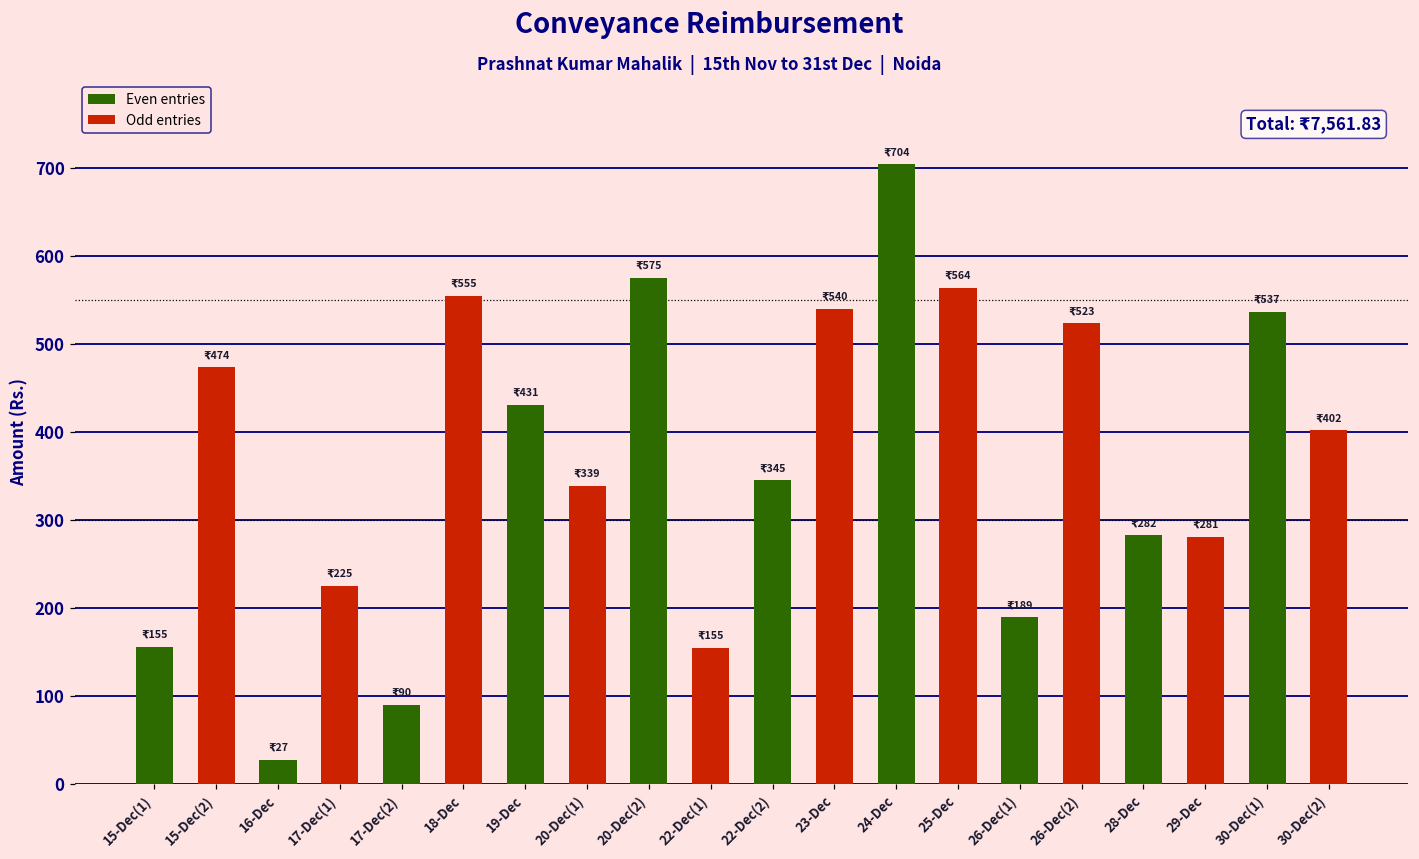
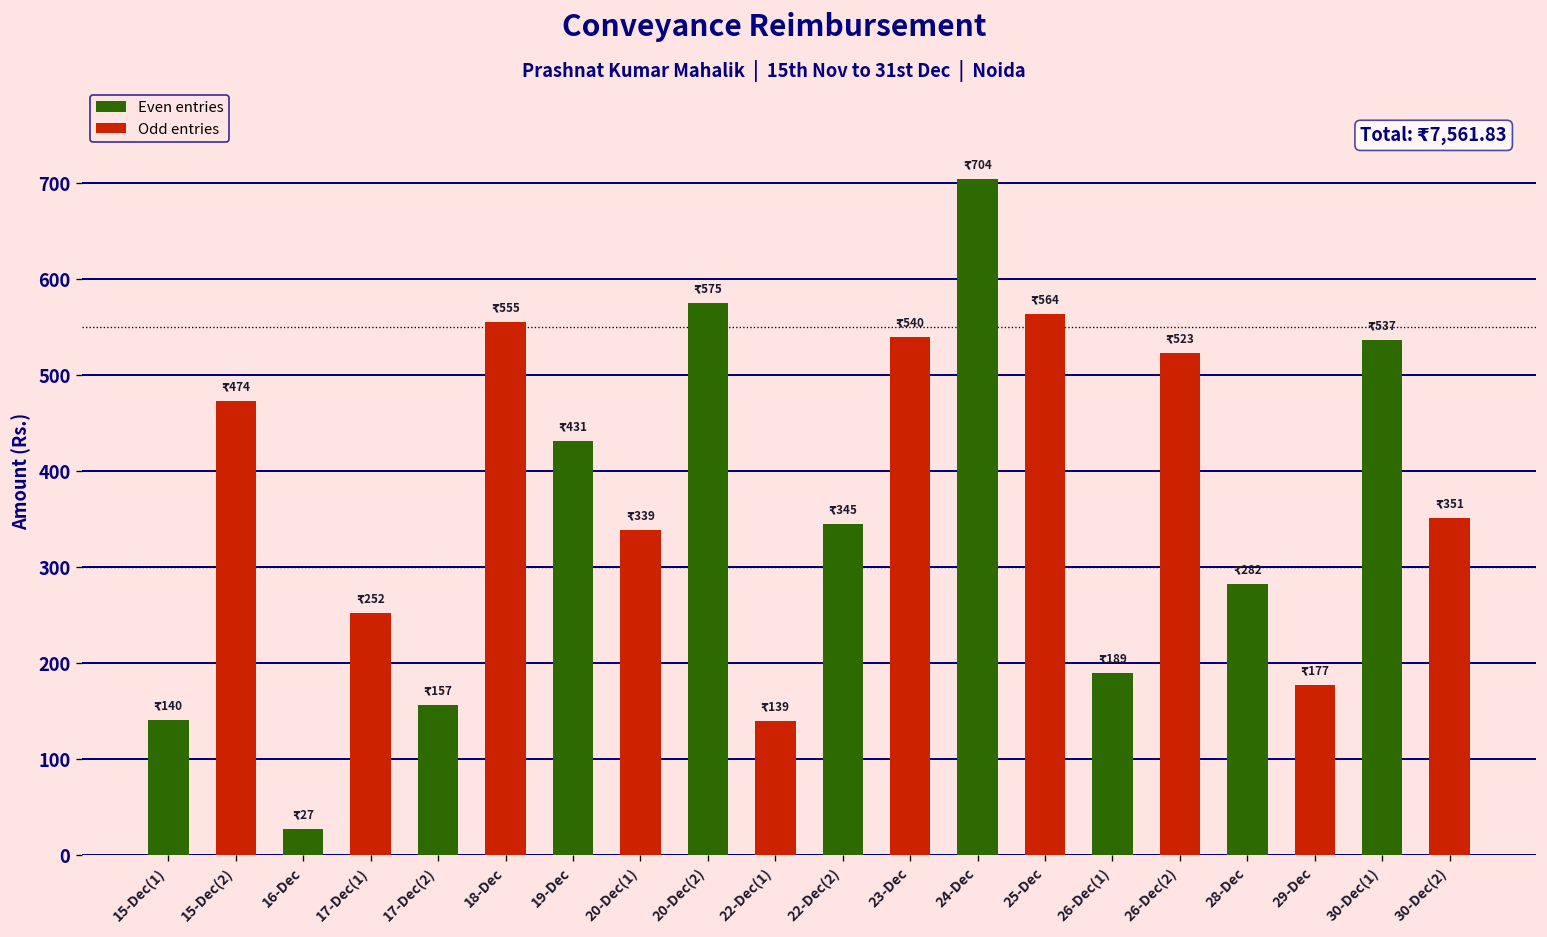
15-Dec(1): 155 -> 140
17-Dec(1): 225 -> 252
17-Dec(2): 90 -> 157
22-Dec(1): 155 -> 139
29-Dec: 281 -> 177
30-Dec(2): 402 -> 351
